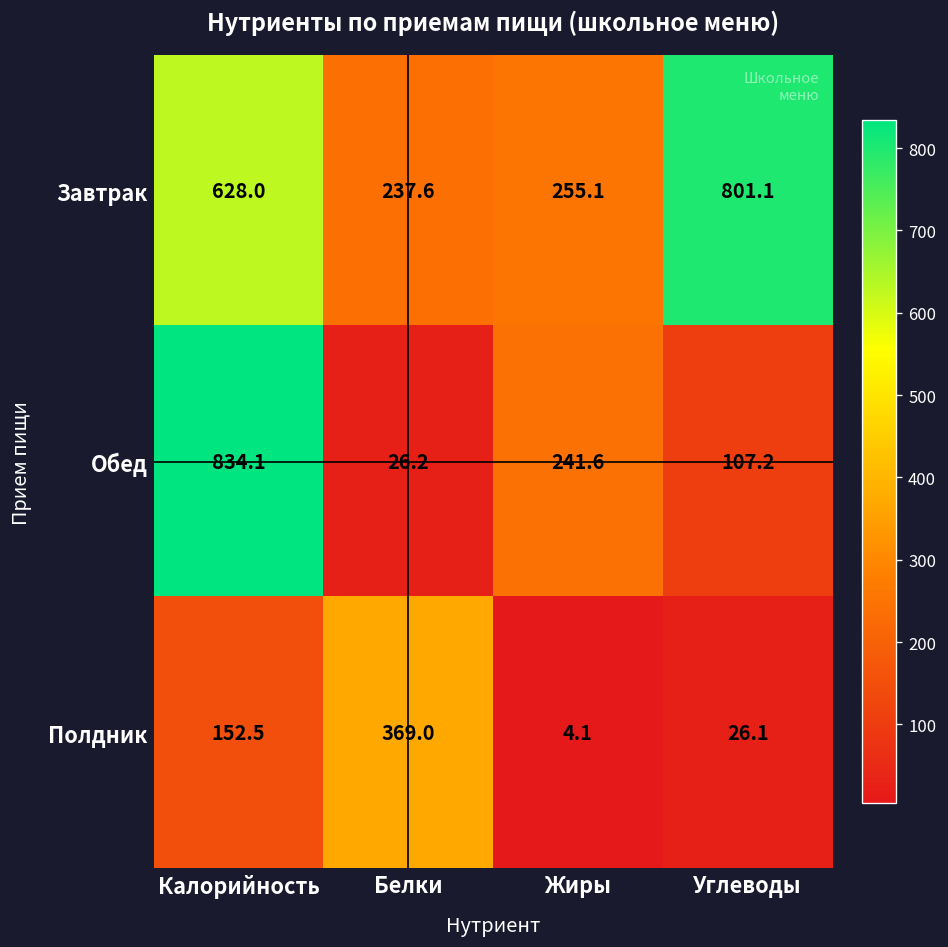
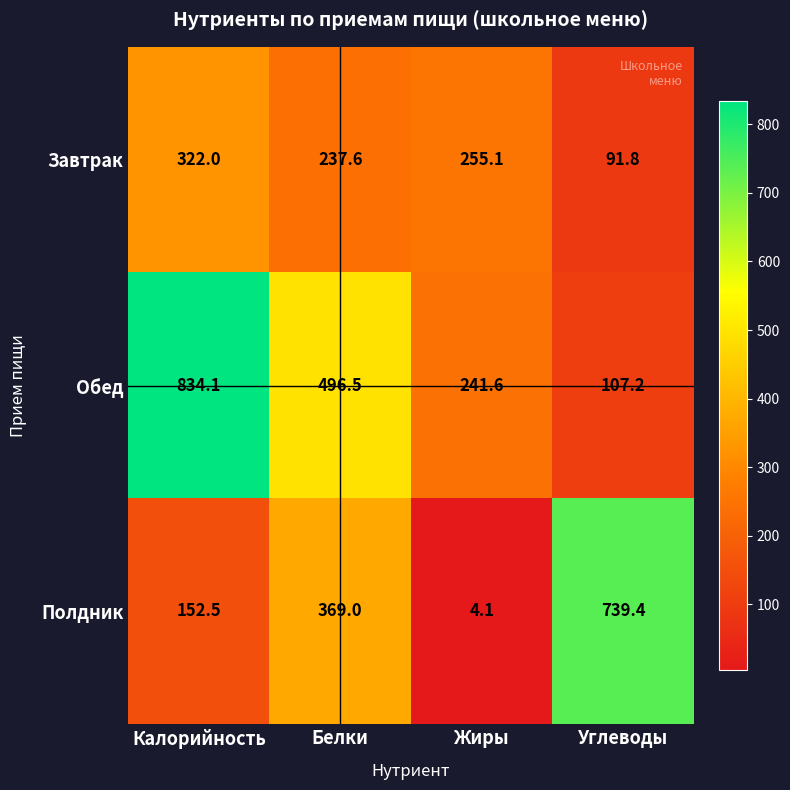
Завтрак, Калорийность: 628.0 -> 322.0
Завтрак, Углеводы: 801.1 -> 91.8
Обед, Белки: 26.2 -> 496.5
Полдник, Углеводы: 26.1 -> 739.4
